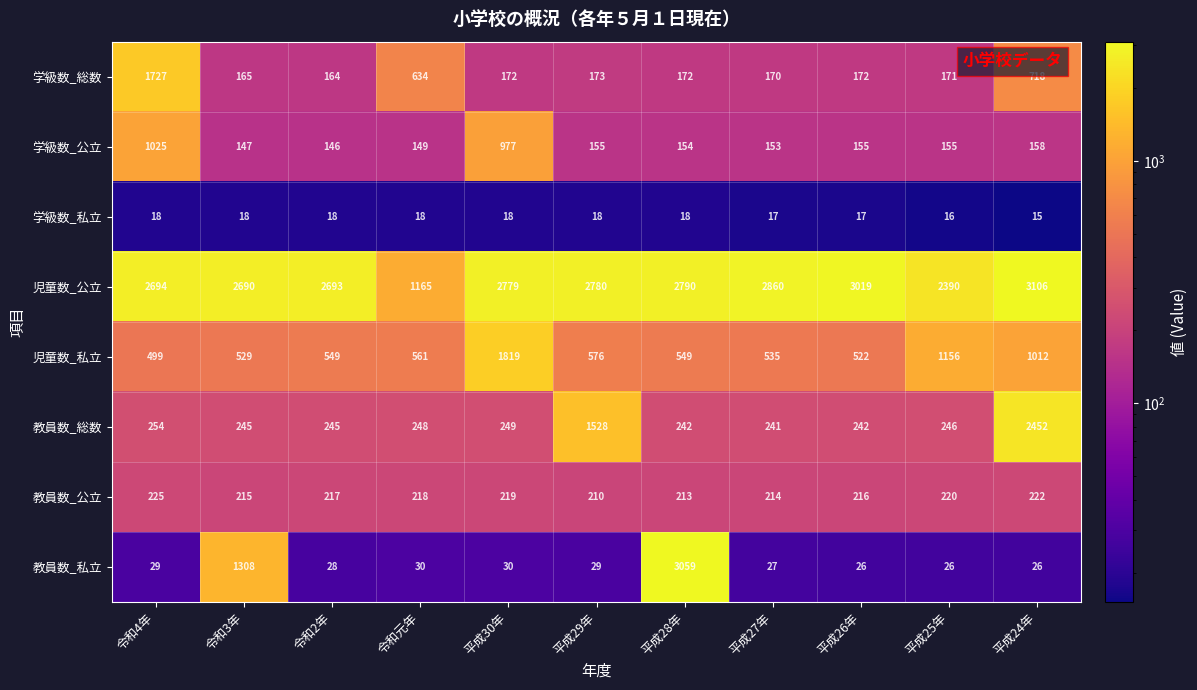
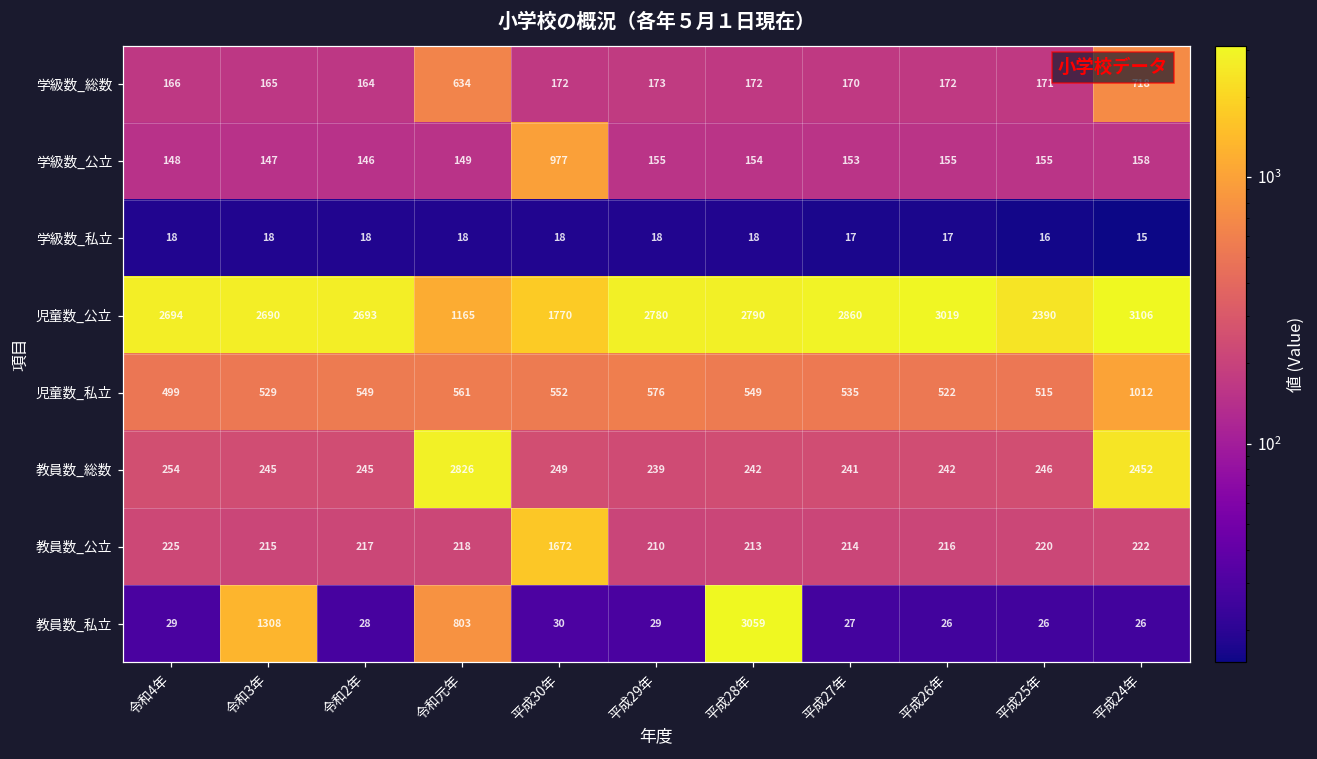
学級数_総数, 令和4年: 1727 -> 166
学級数_公立, 令和4年: 1025 -> 148
児童数_公立, 平成30年: 2779 -> 1770
児童数_私立, 平成30年: 1819 -> 552
児童数_私立, 平成25年: 1156 -> 515
教員数_総数, 令和元年: 248 -> 2826
教員数_総数, 平成29年: 1528 -> 239
教員数_公立, 平成30年: 219 -> 1672
教員数_私立, 令和元年: 30 -> 803
